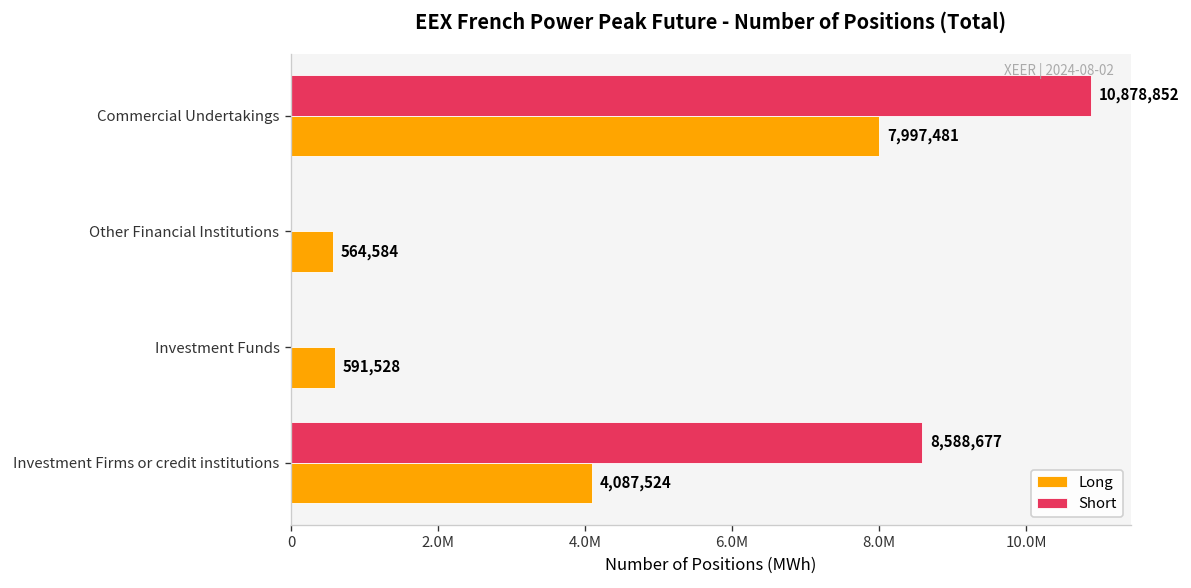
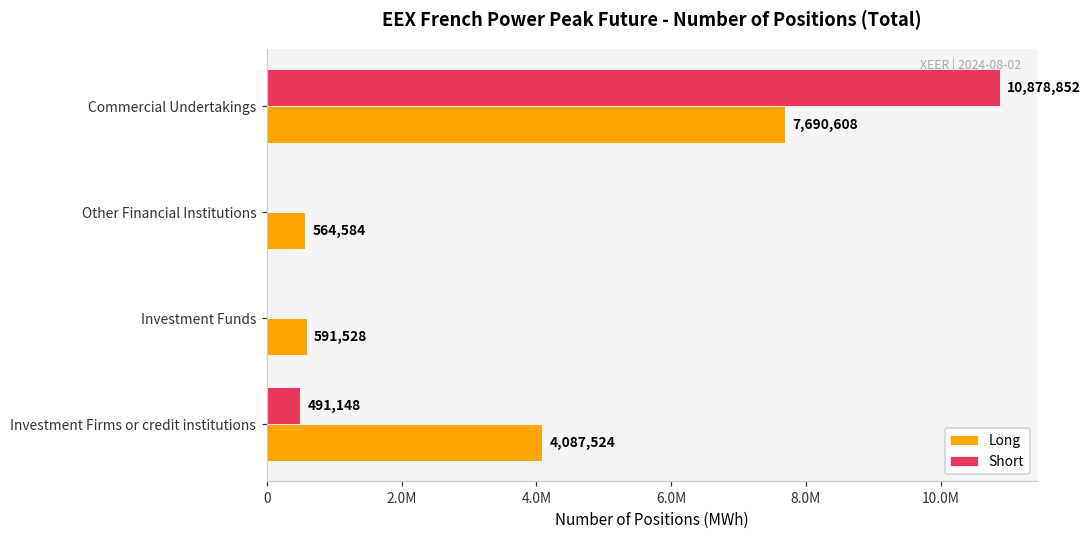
Long, Commercial Undertakings: 7,997,481 -> 7,690,608
Short, Investment Firms or credit institutions: 8,588,677 -> 491,148
